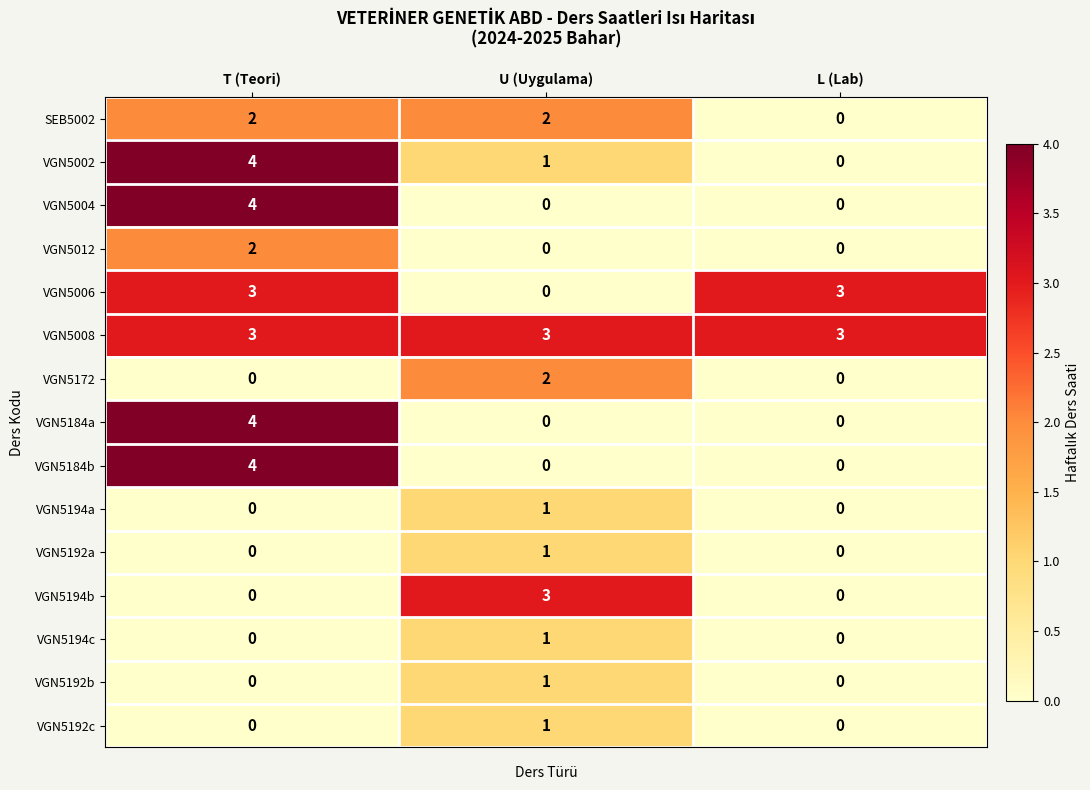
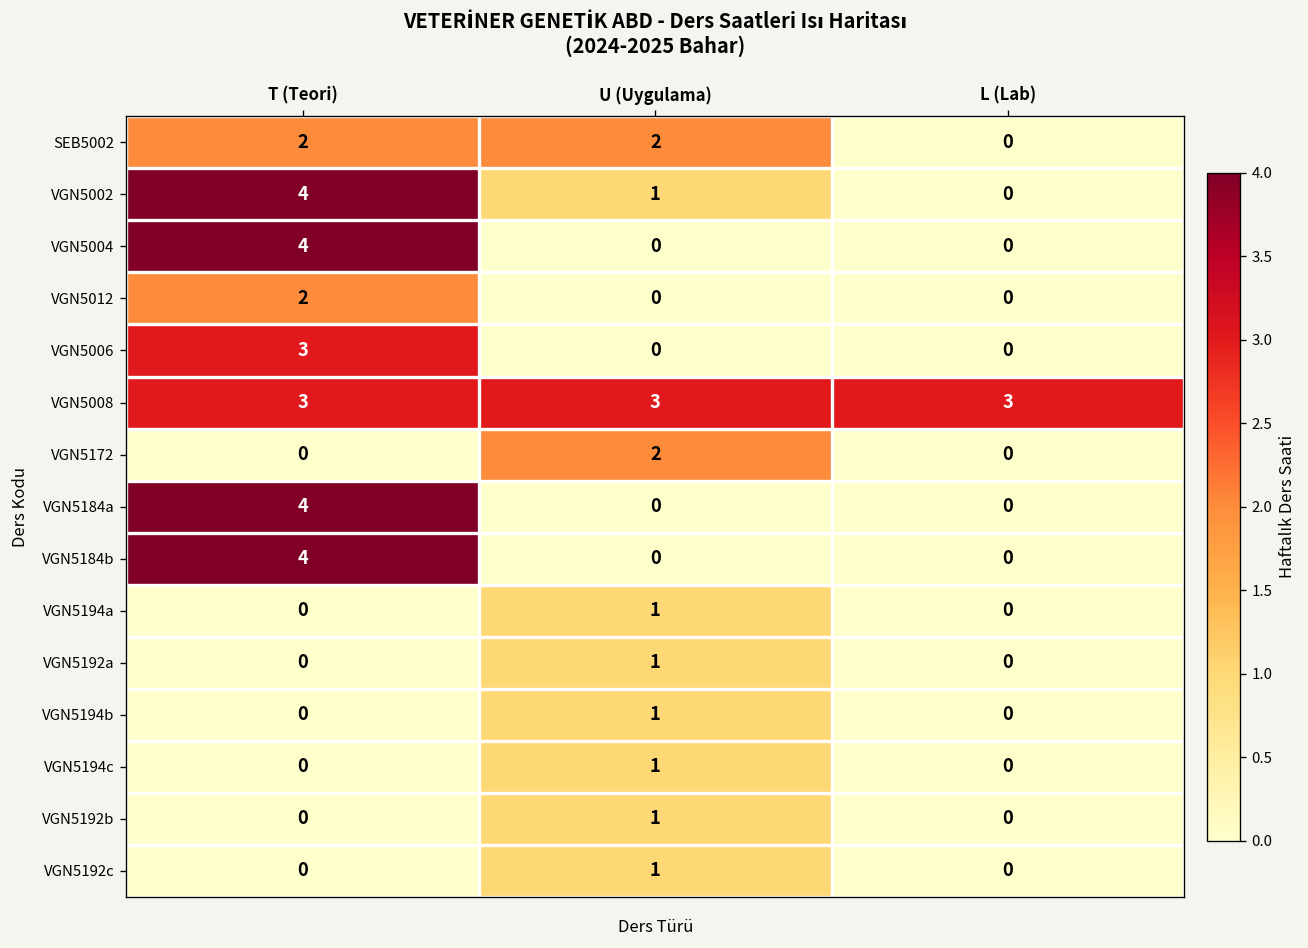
VGN5006, L (Lab): 3 -> 0
VGN5194b, U (Uygulama): 3 -> 1
